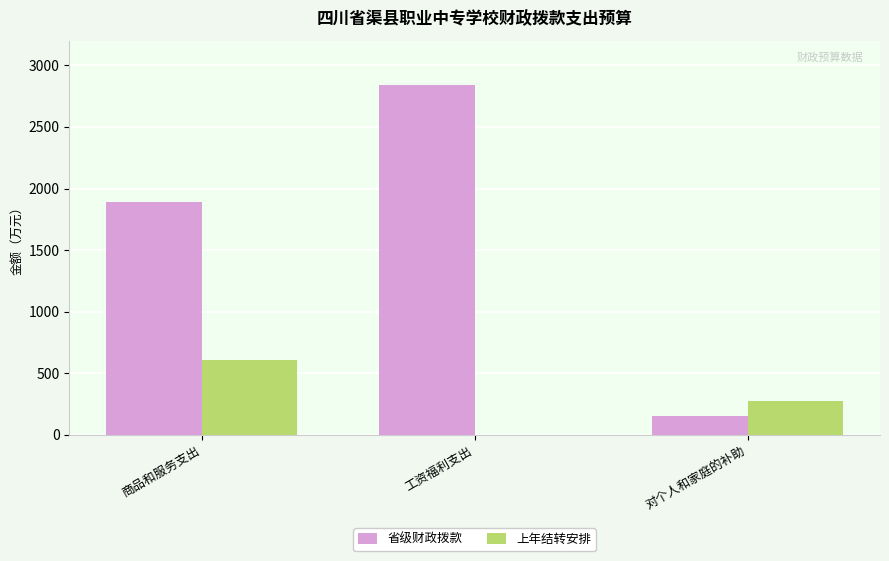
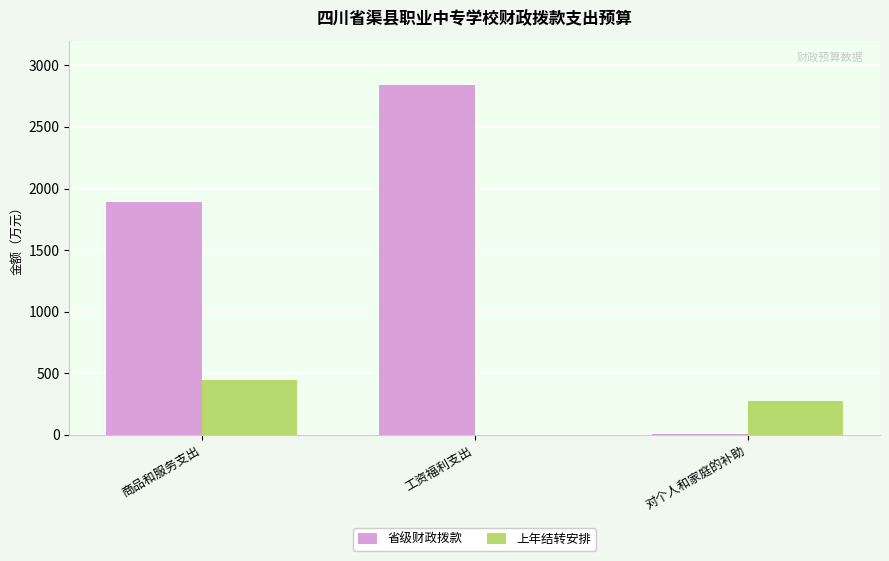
上年结转安排, 商品和服务支出: 610 -> 450
省级财政拨款, 对个人和家庭的补助: 150 -> 10
